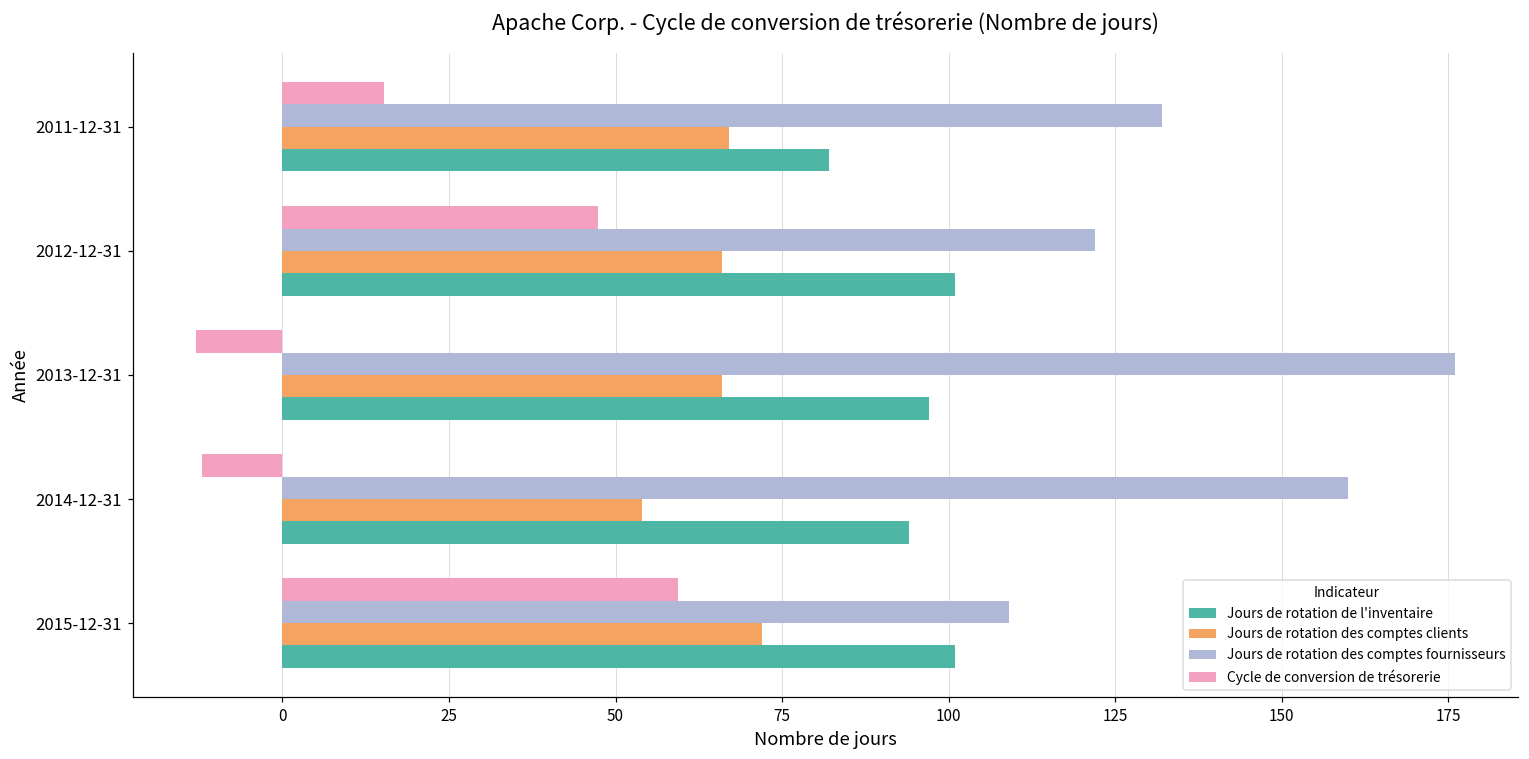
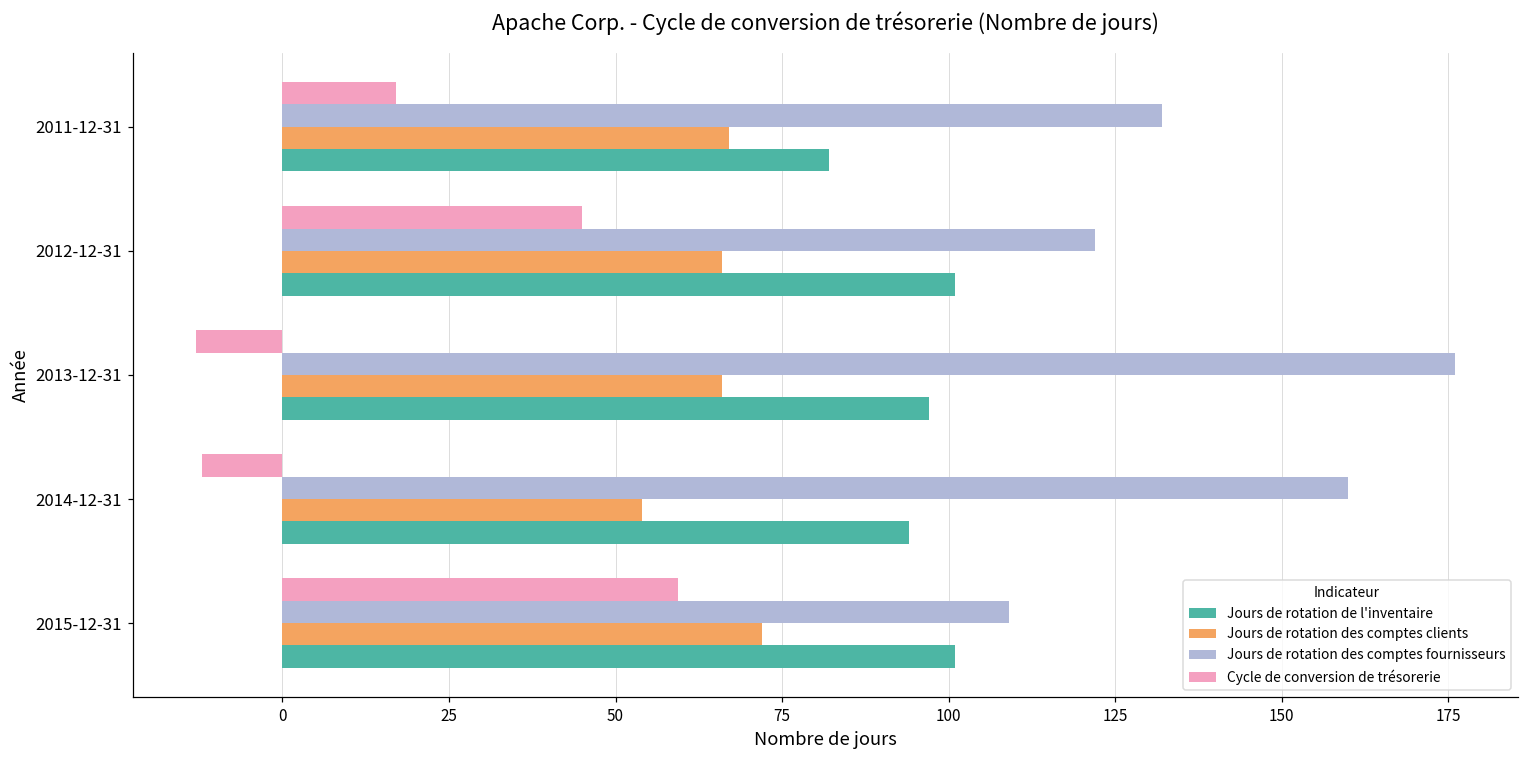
Cycle de conversion de trésorerie, 2011-12-31: 15 -> 17
Cycle de conversion de trésorerie, 2012-12-31: 47 -> 45
